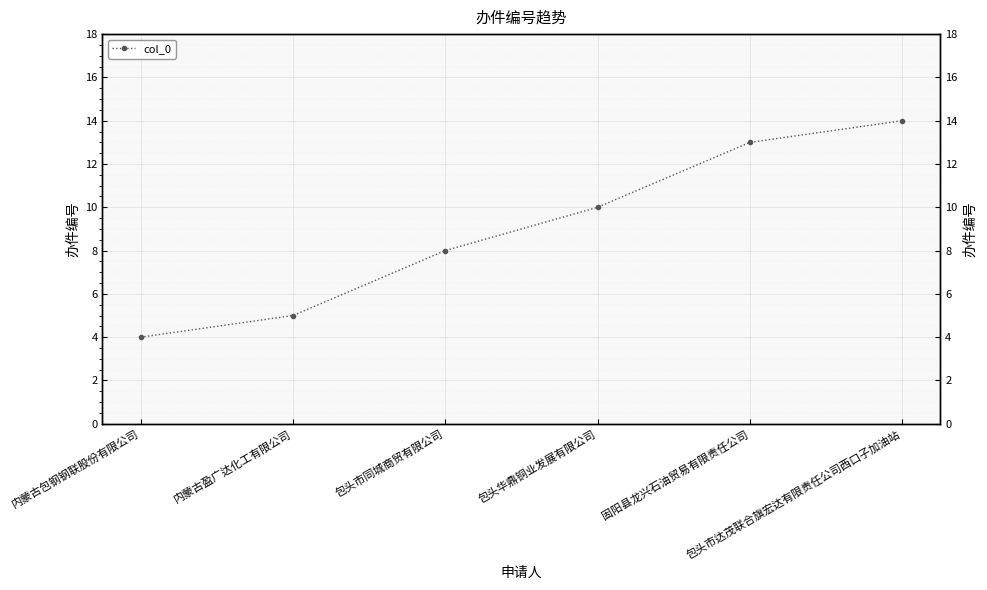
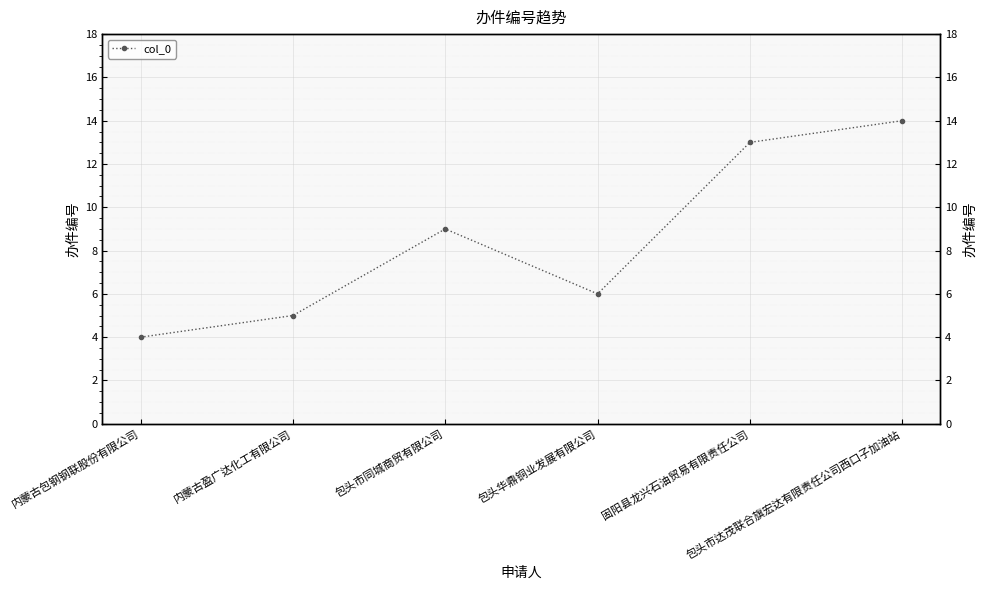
包头市同城商贸有限公司: 8 -> 9
包头华鼎铜业发展有限公司: 10 -> 6
